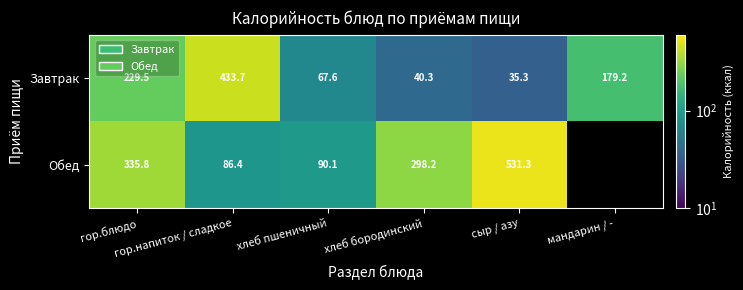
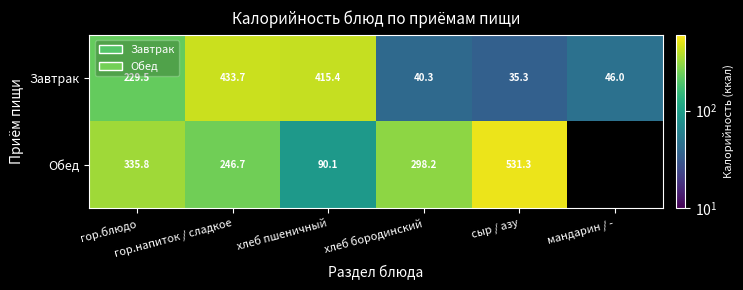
Завтрак, хлеб пшеничный: 67.6 -> 415.4
Завтрак, мандарин / -: 179.2 -> 46.0
Обед, гор.напиток / сладкое: 86.4 -> 246.7
